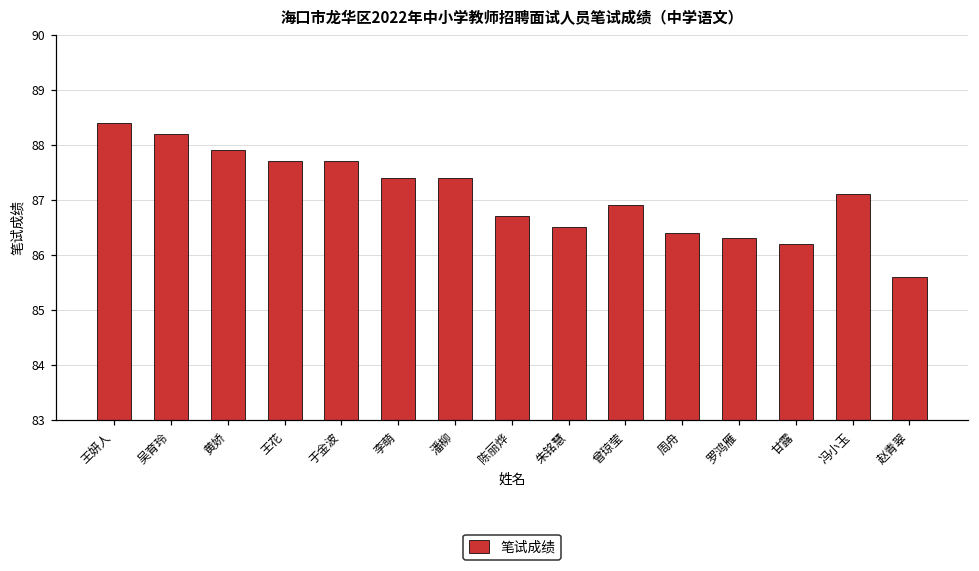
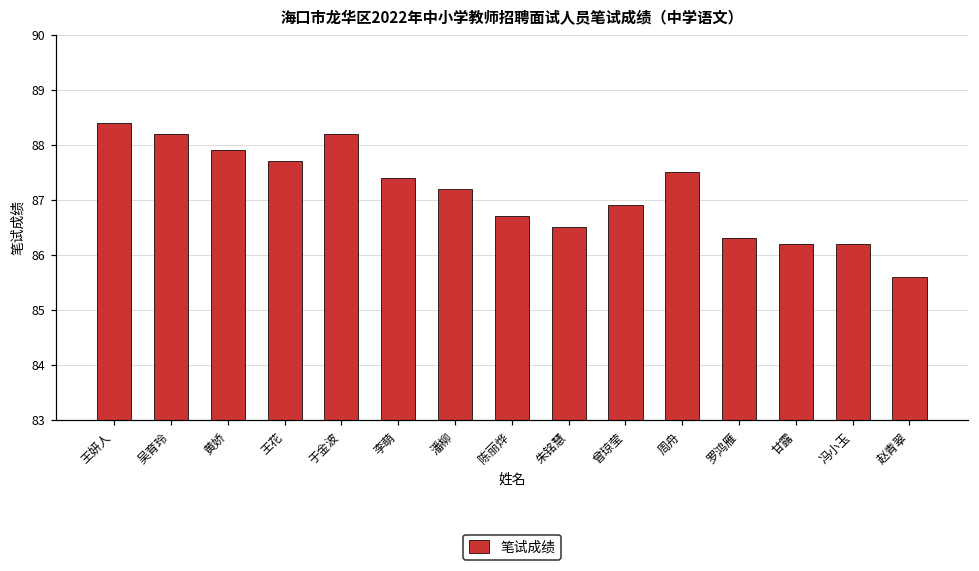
于金波: 87.7 -> 88.2
潘柳: 87.4 -> 87.2
周舟: 86.4 -> 87.5
冯小玉: 87.1 -> 86.2
